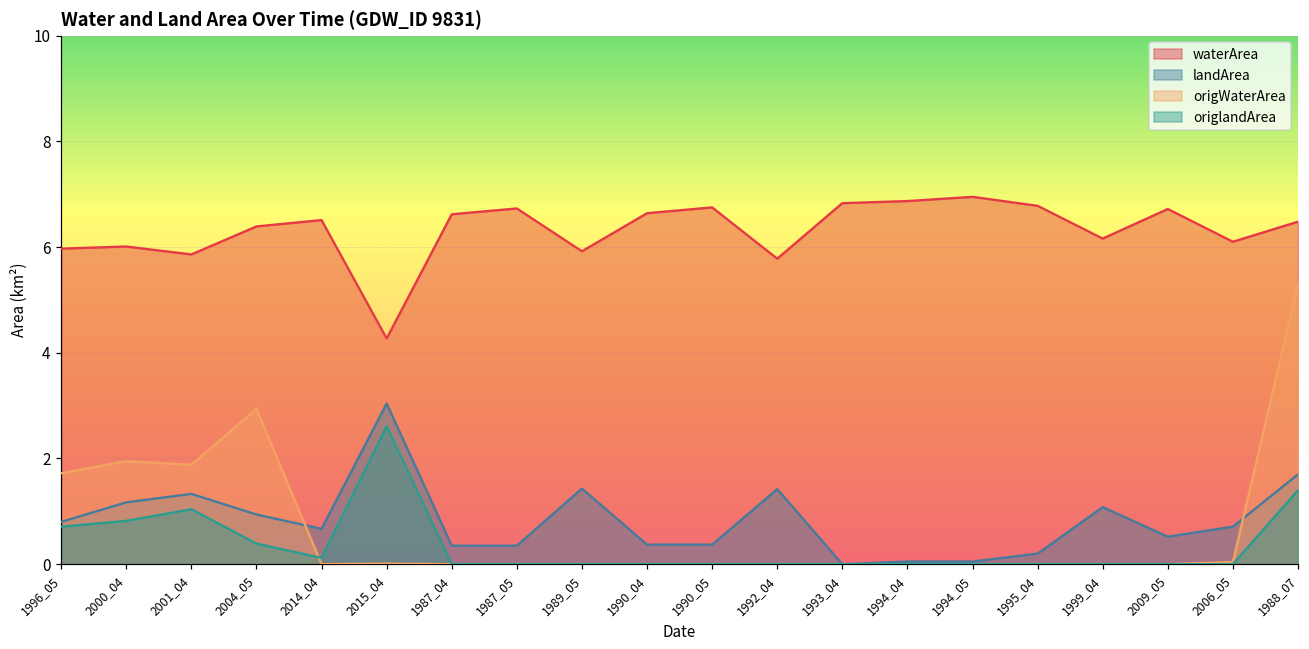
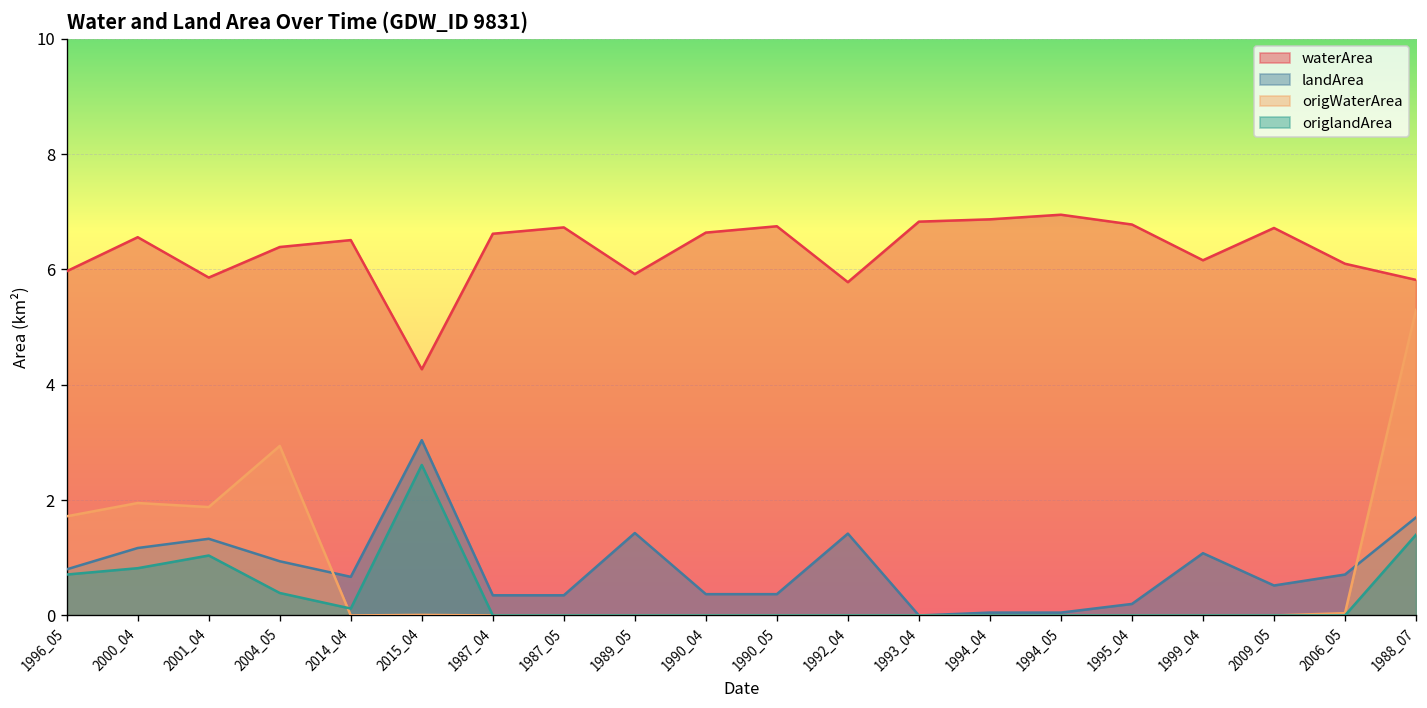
waterArea, 2000_04: 6.0 -> 6.6
waterArea, 1988_07: 6.5 -> 5.8
